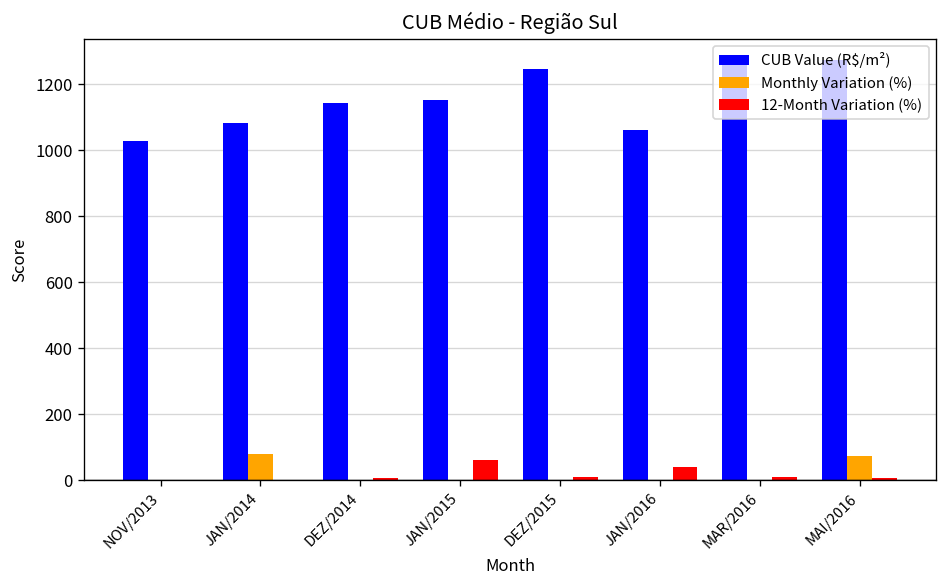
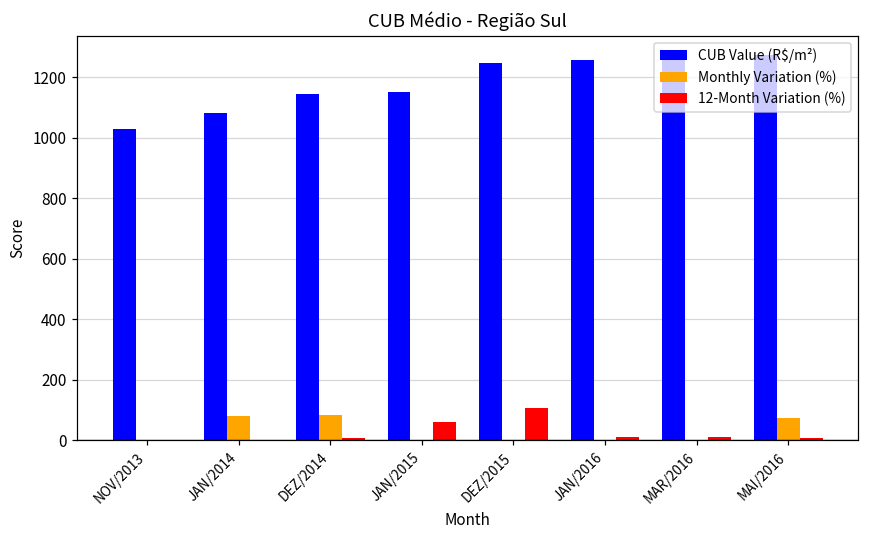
Monthly Variation (%), DEZ/2014: 0 -> 80
12-Month Variation (%), DEZ/2015: 10 -> 110
CUB Value (R$/m²), JAN/2016: 1060 -> 1260
12-Month Variation (%), JAN/2016: 40 -> 10
